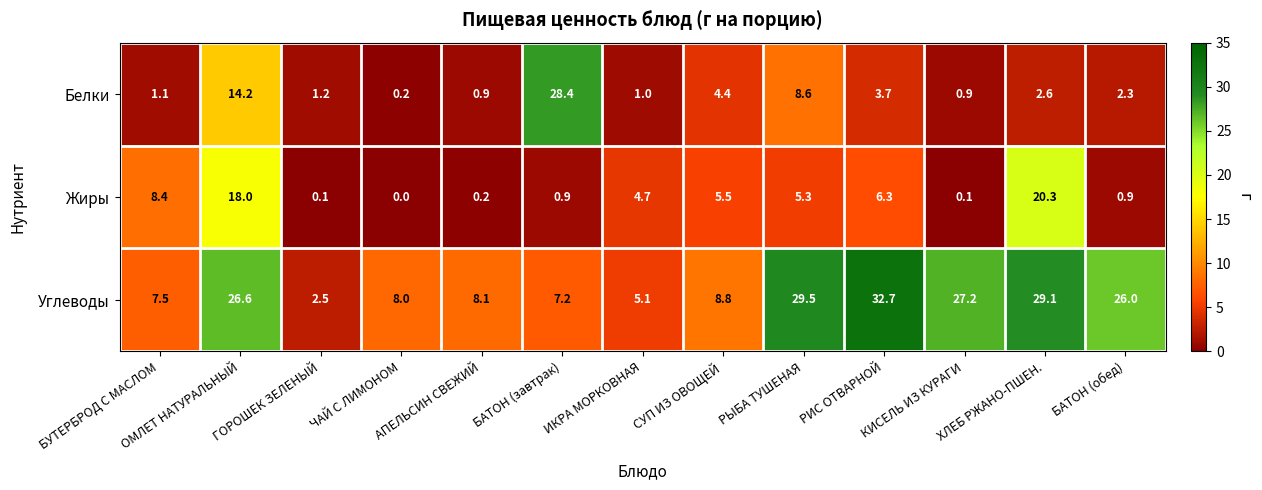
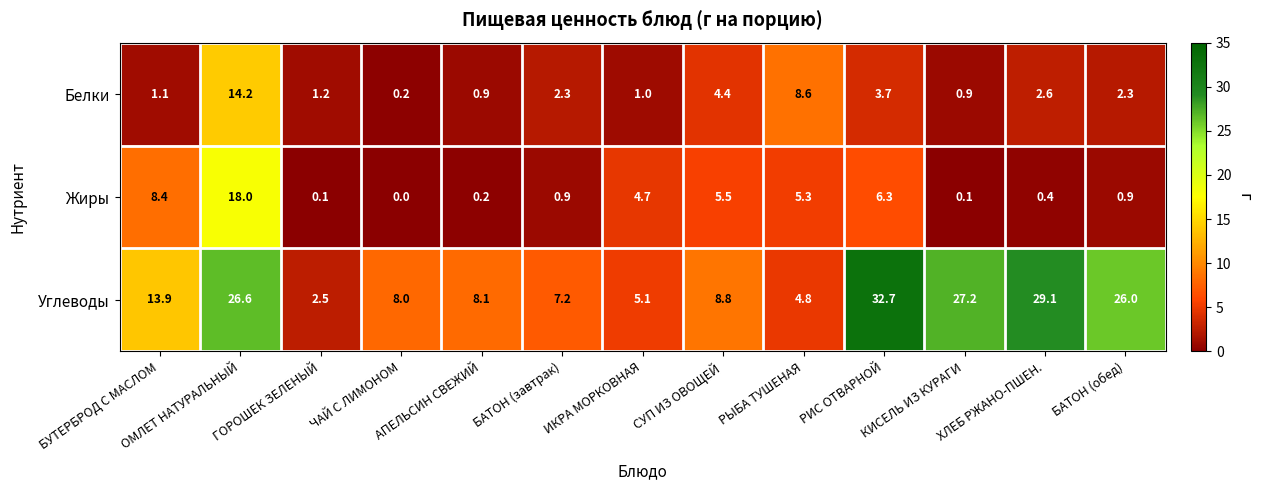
Белки, БАТОН (завтрак): 28.4 -> 2.3
Жиры, ХЛЕБ РЖАНО-ПШЕН.: 20.3 -> 0.4
Углеводы, БУТЕРБРОД С МАСЛОМ: 7.5 -> 13.9
Углеводы, РЫБА ТУШЕНАЯ: 29.5 -> 4.8
